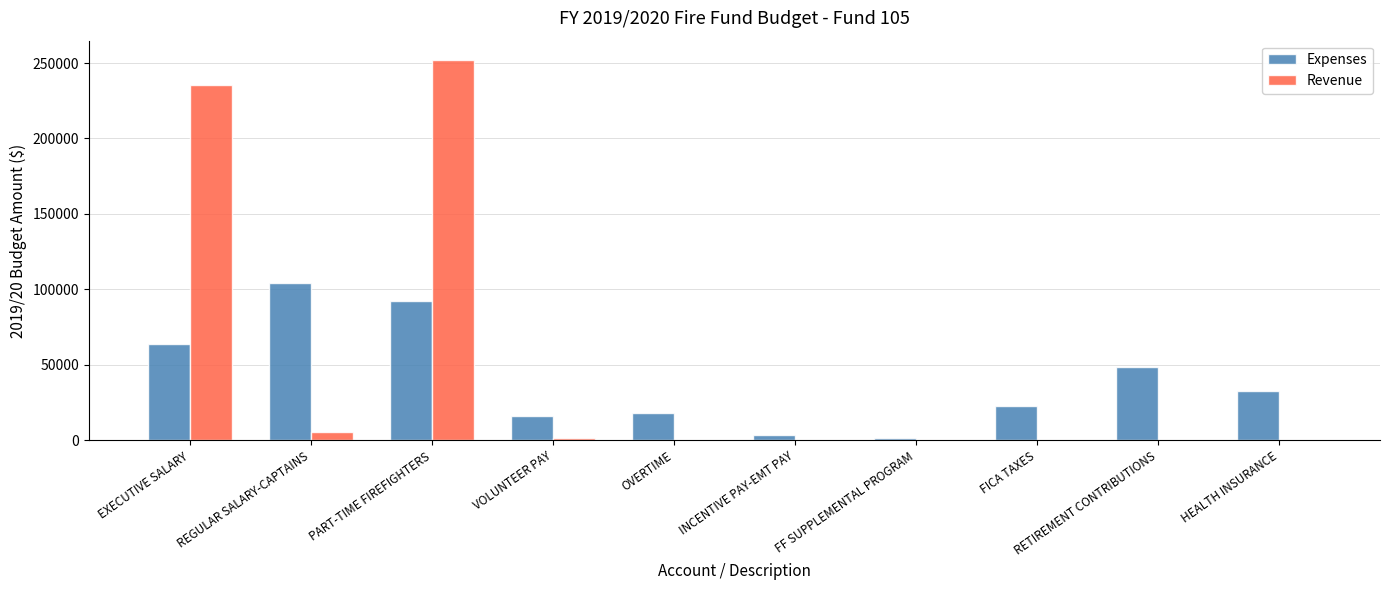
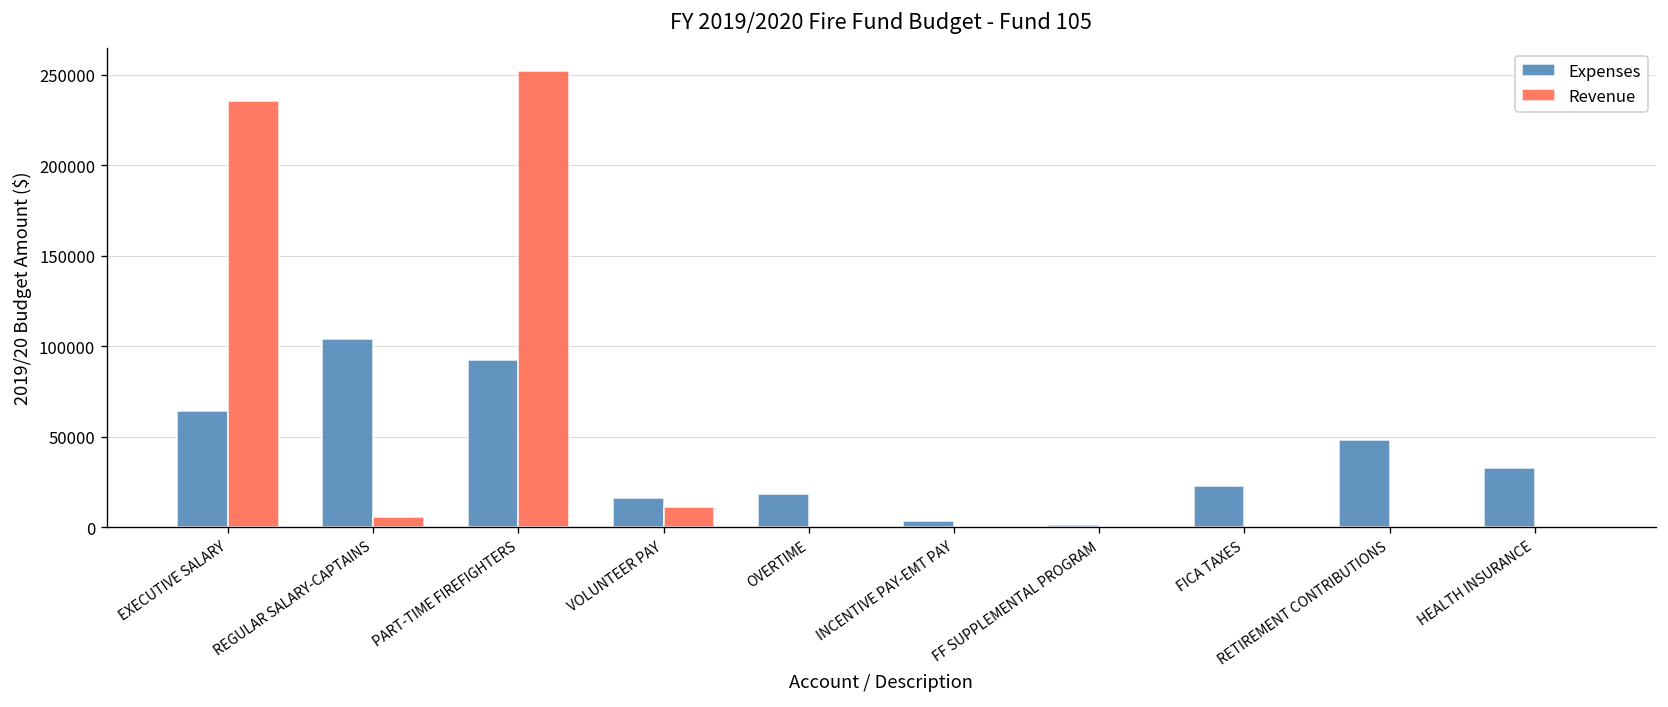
Revenue, VOLUNTEER PAY: 1000 -> 11000
